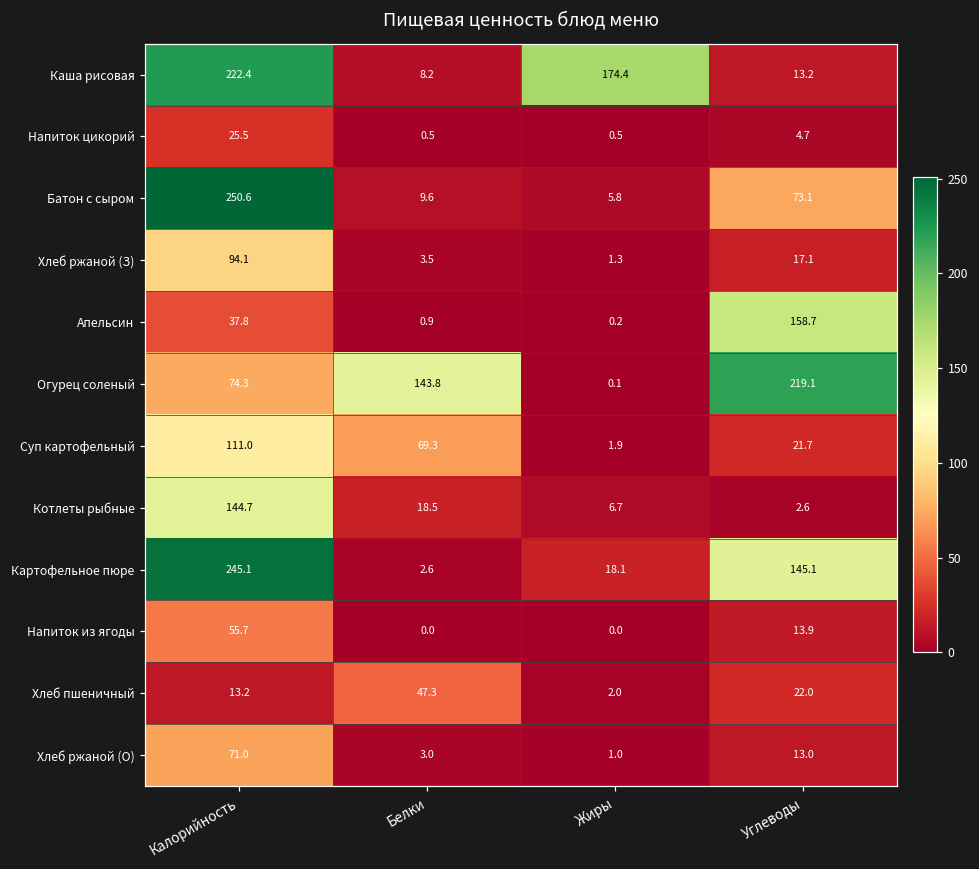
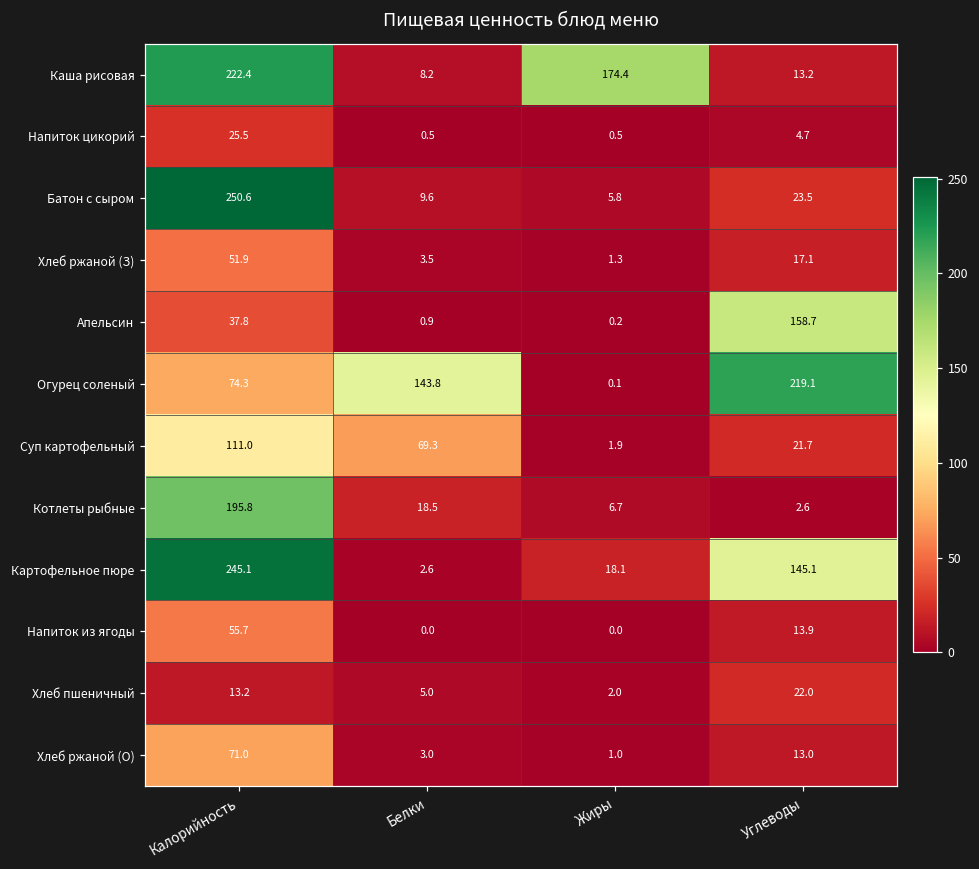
Батон с сыром, Углеводы: 73.1 -> 23.5
Хлеб ржаной (З), Калорийность: 94.1 -> 51.9
Котлеты рыбные, Калорийность: 144.7 -> 195.8
Хлеб пшеничный, Белки: 47.3 -> 5.0
